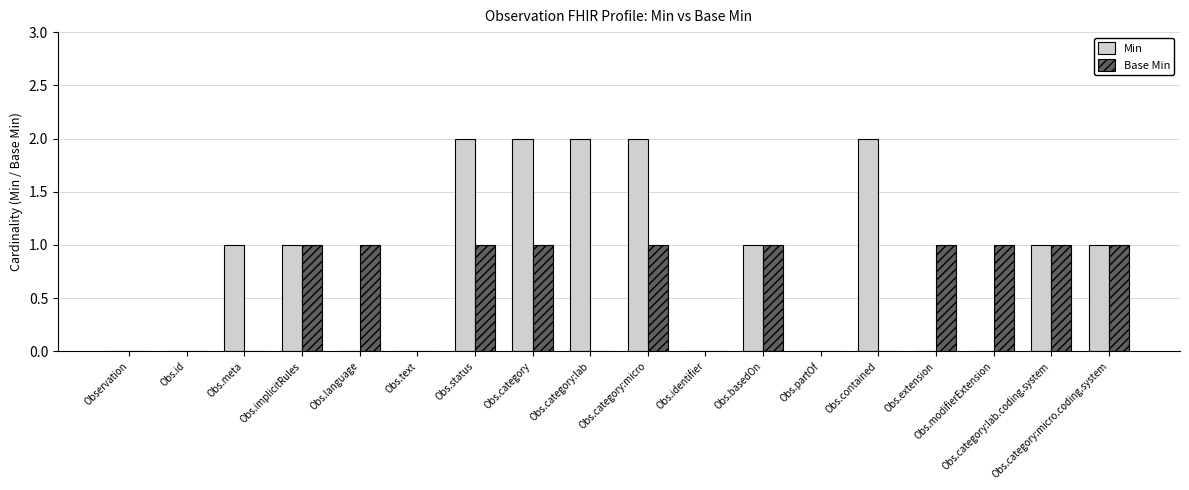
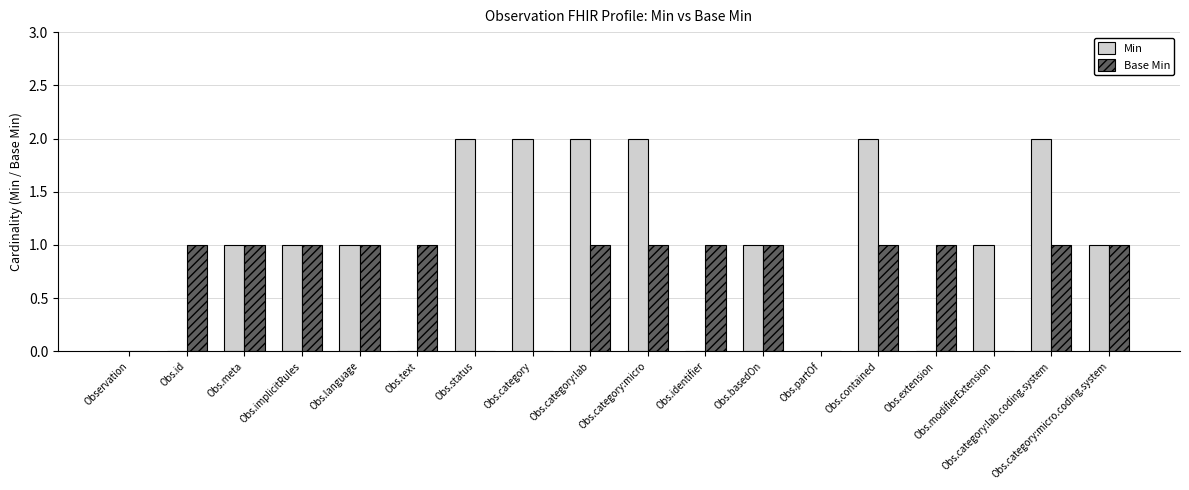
Base Min, Obs.id: 0 -> 1
Base Min, Obs.meta: 0 -> 1
Min, Obs.language: 0 -> 1
Base Min, Obs.text: 0 -> 1
Base Min, Obs.status: 1 -> 0
Base Min, Obs.category: 1 -> 0
Base Min, Obs.category:lab: 0 -> 1
Base Min, Obs.identifier: 0 -> 1
Base Min, Obs.contained: 0 -> 1
Min, Obs.modifierExtension: 0 -> 1
Base Min, Obs.modifierExtension: 1 -> 0
Min, Obs.category:lab.coding.system: 1 -> 2
